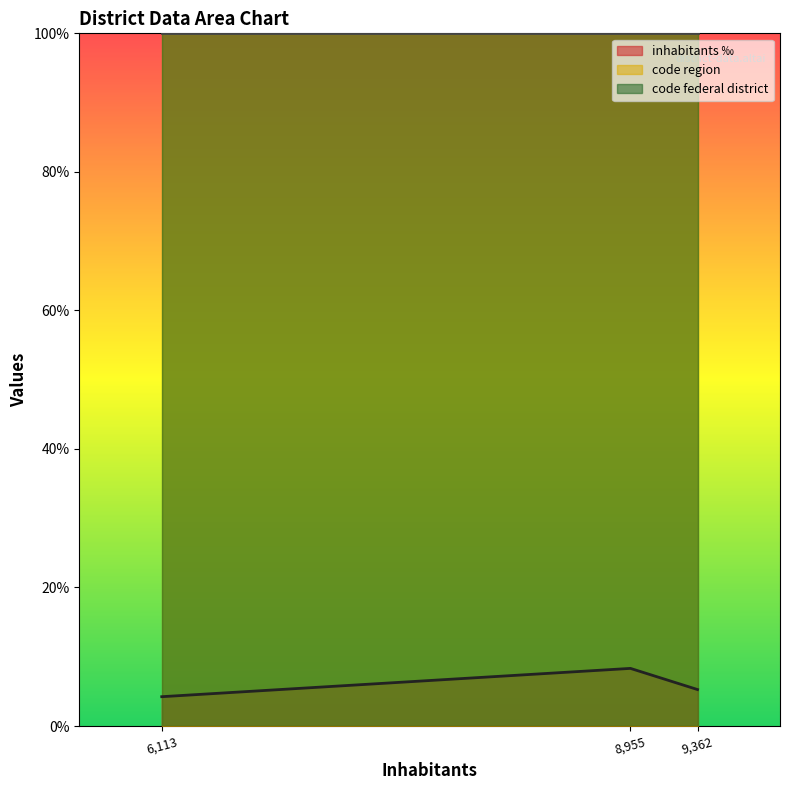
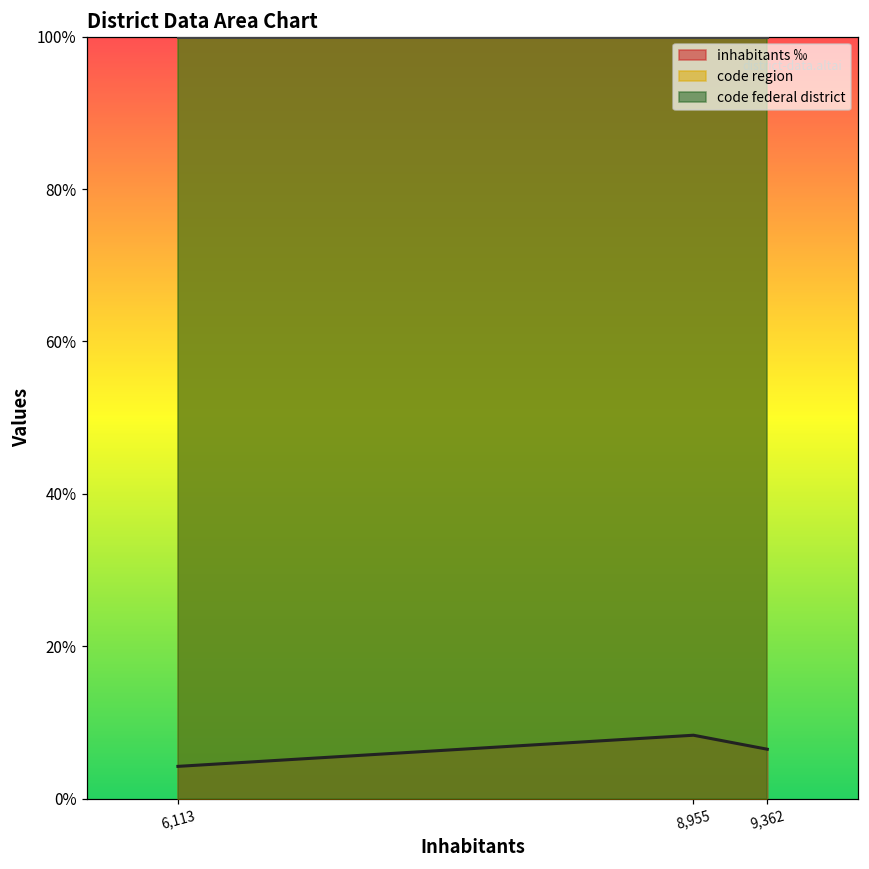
inhabitants ‰, 9,362: 5% -> 6%
